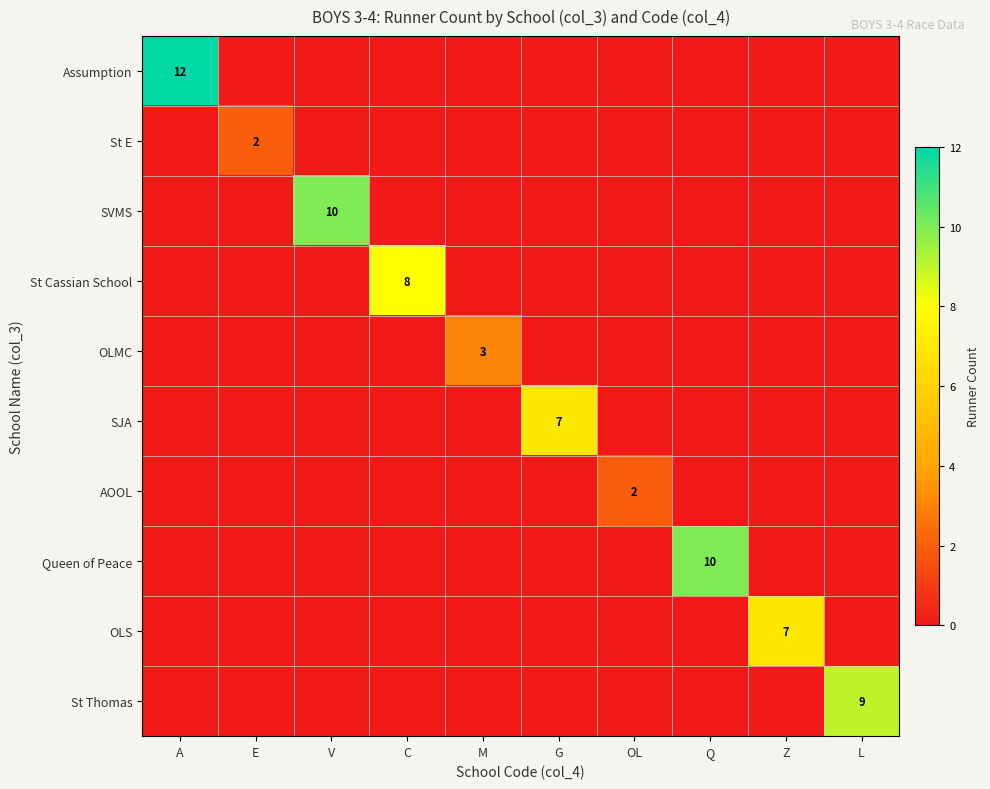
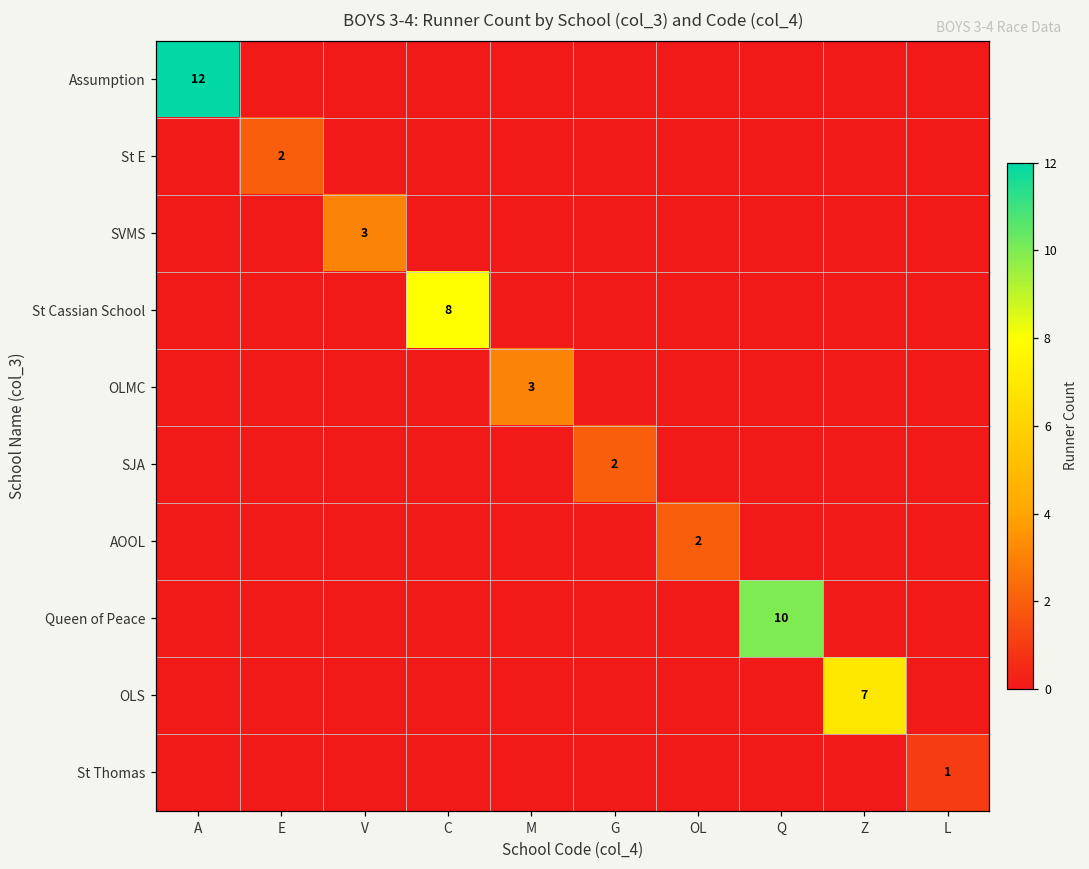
SVMS, V: 10 -> 3
SJA, G: 7 -> 2
St Thomas, L: 9 -> 1
